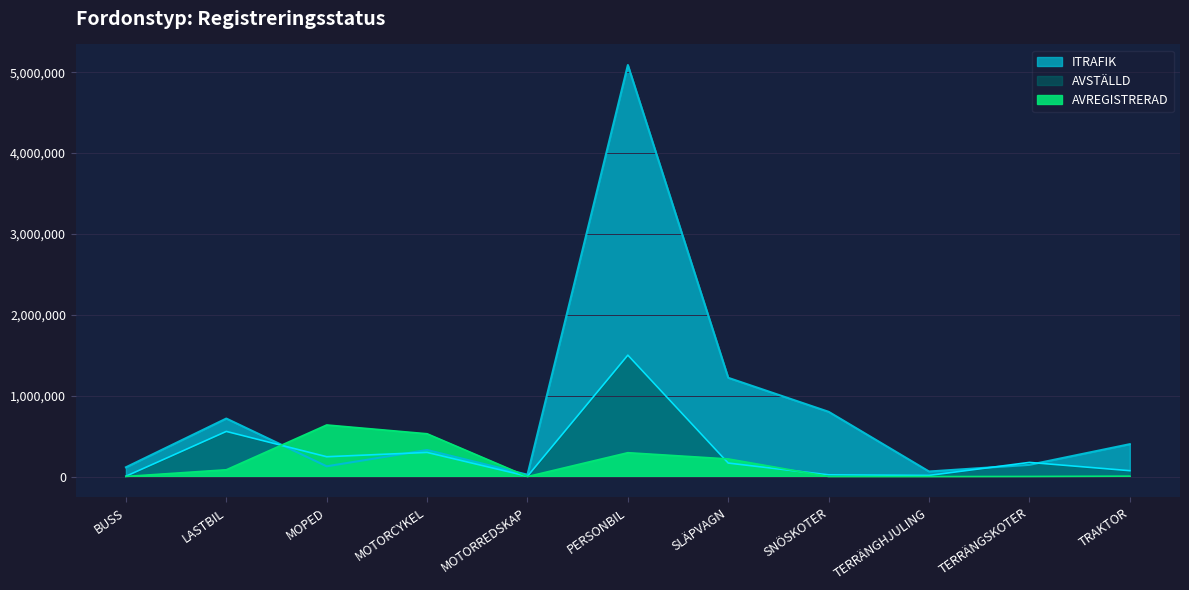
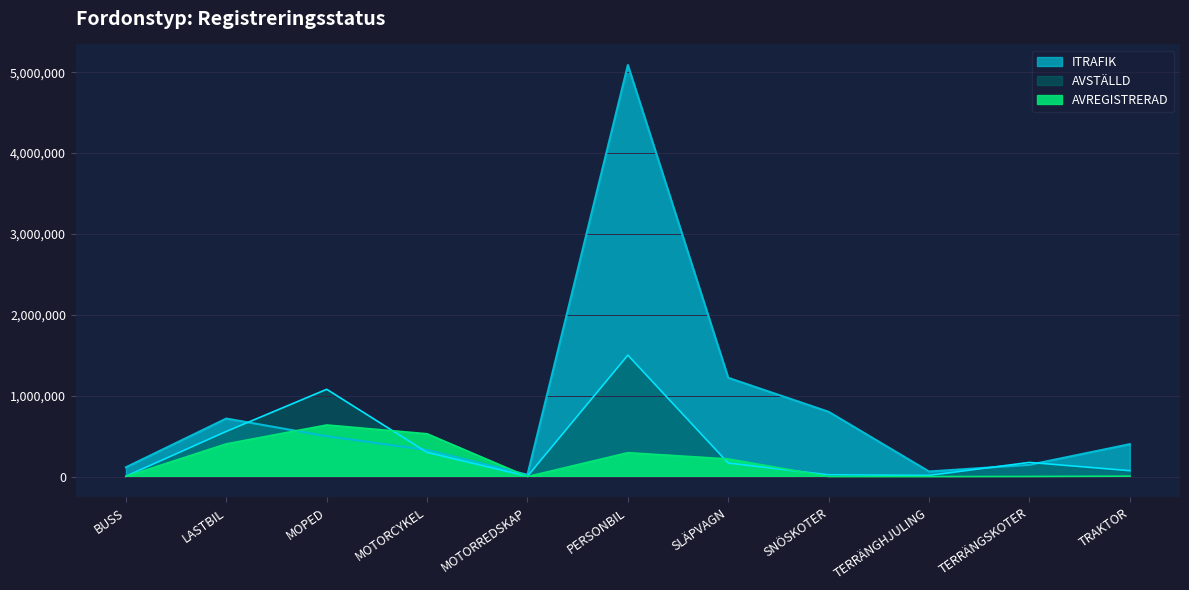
AVREGISTRERAD, LASTBIL: 100,000 -> 400,000
ITRAFIK, MOPED: 100,000 -> 500,000
AVSTÄLLD, MOPED: 200,000 -> 1,100,000
